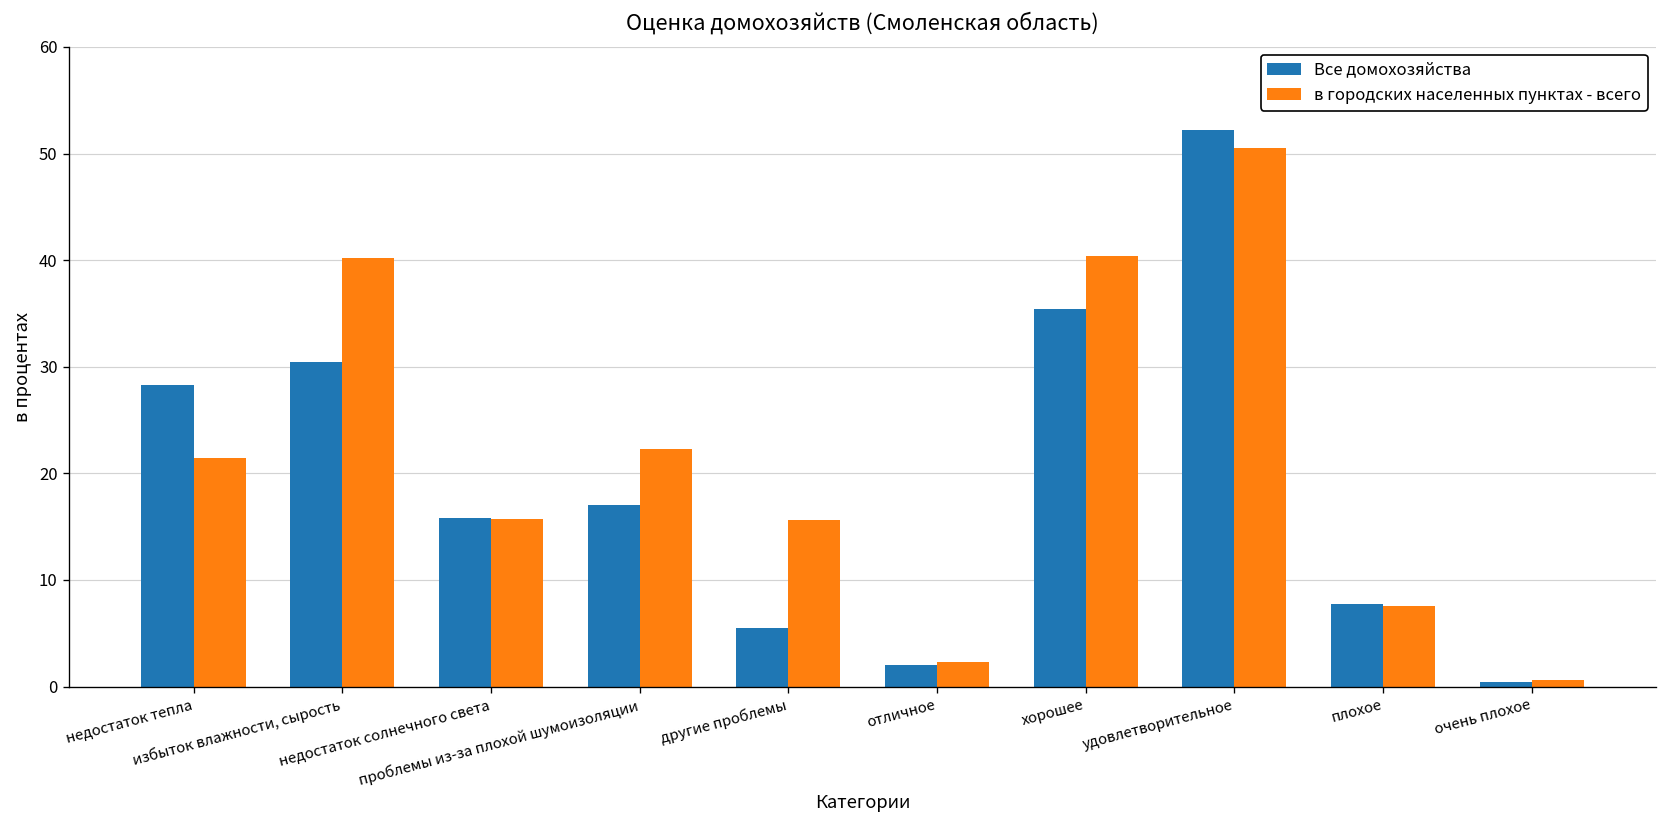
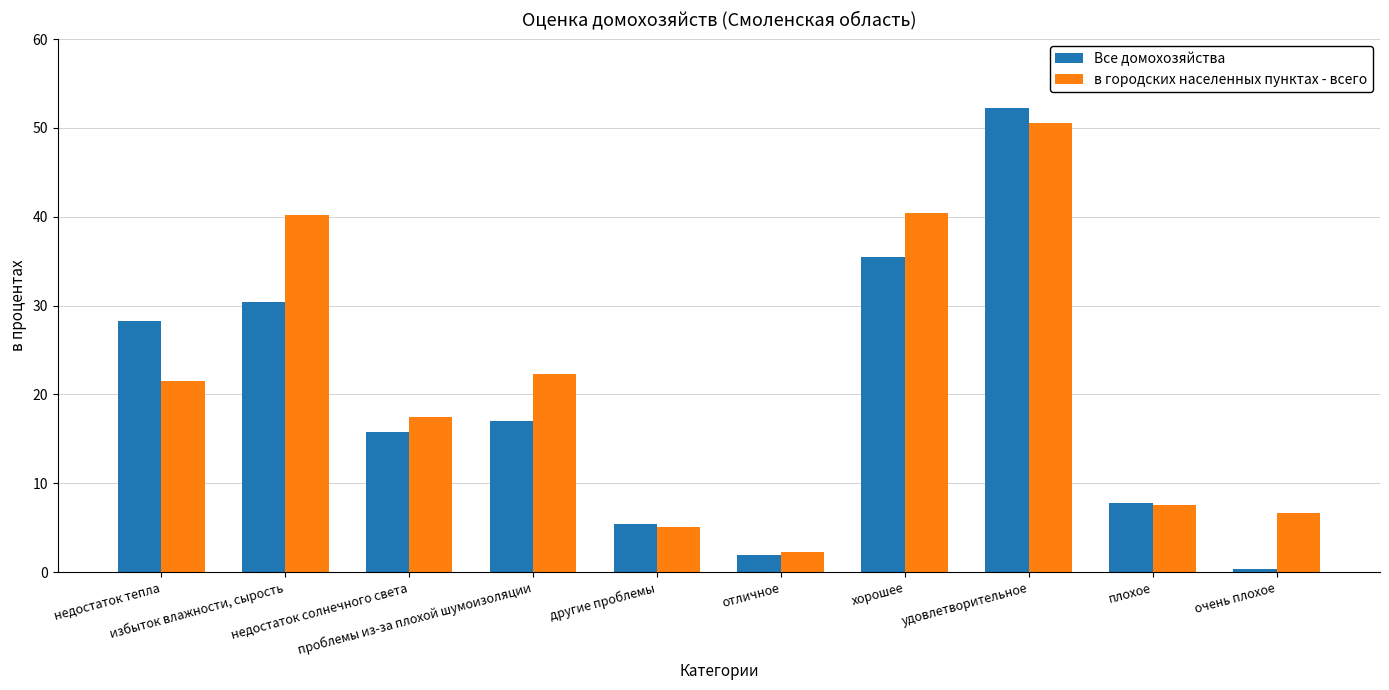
в городских населенных пунктах - всего, недостаток солнечного света: 16 -> 17
в городских населенных пунктах - всего, другие проблемы: 16 -> 5
в городских населенных пунктах - всего, очень плохое: 1 -> 7
